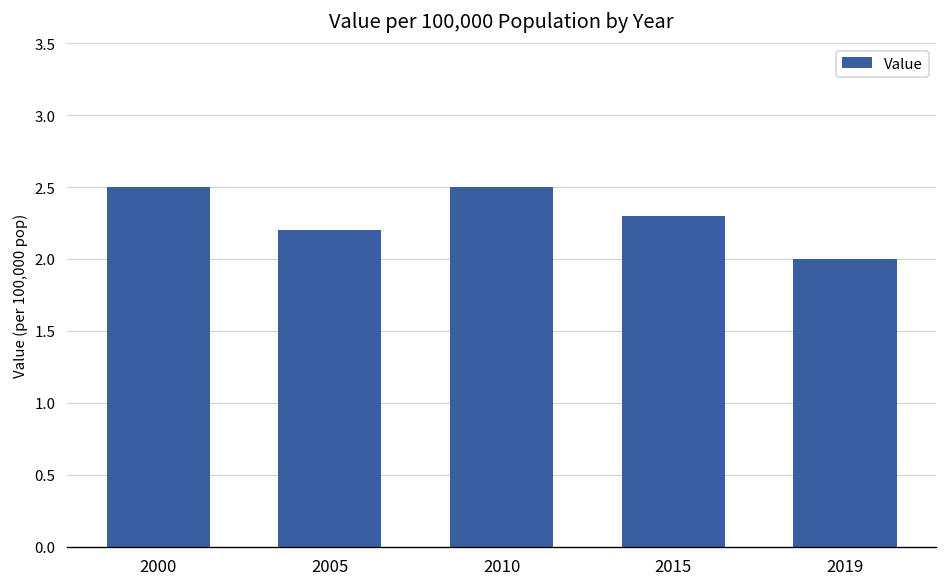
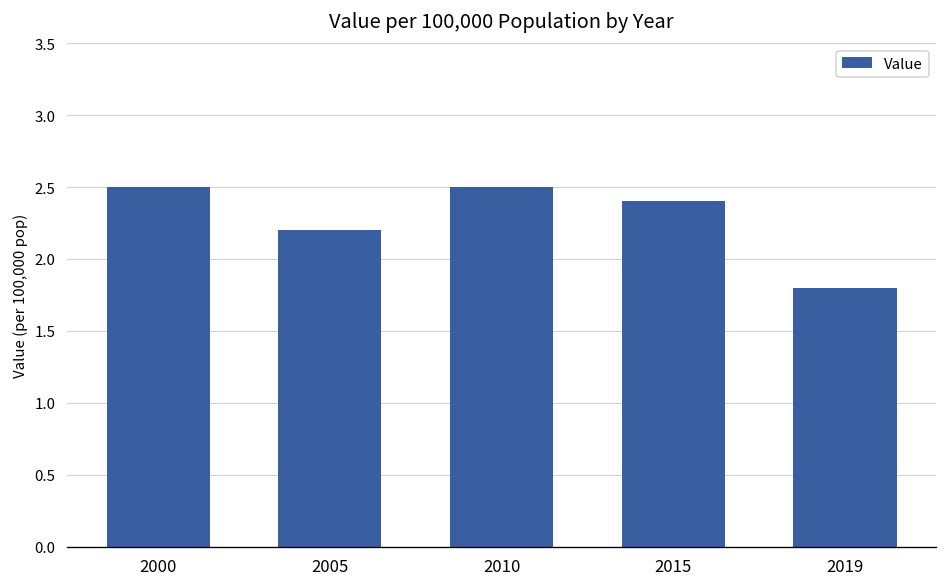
2015: 2.3 -> 2.4
2019: 2.0 -> 1.8
